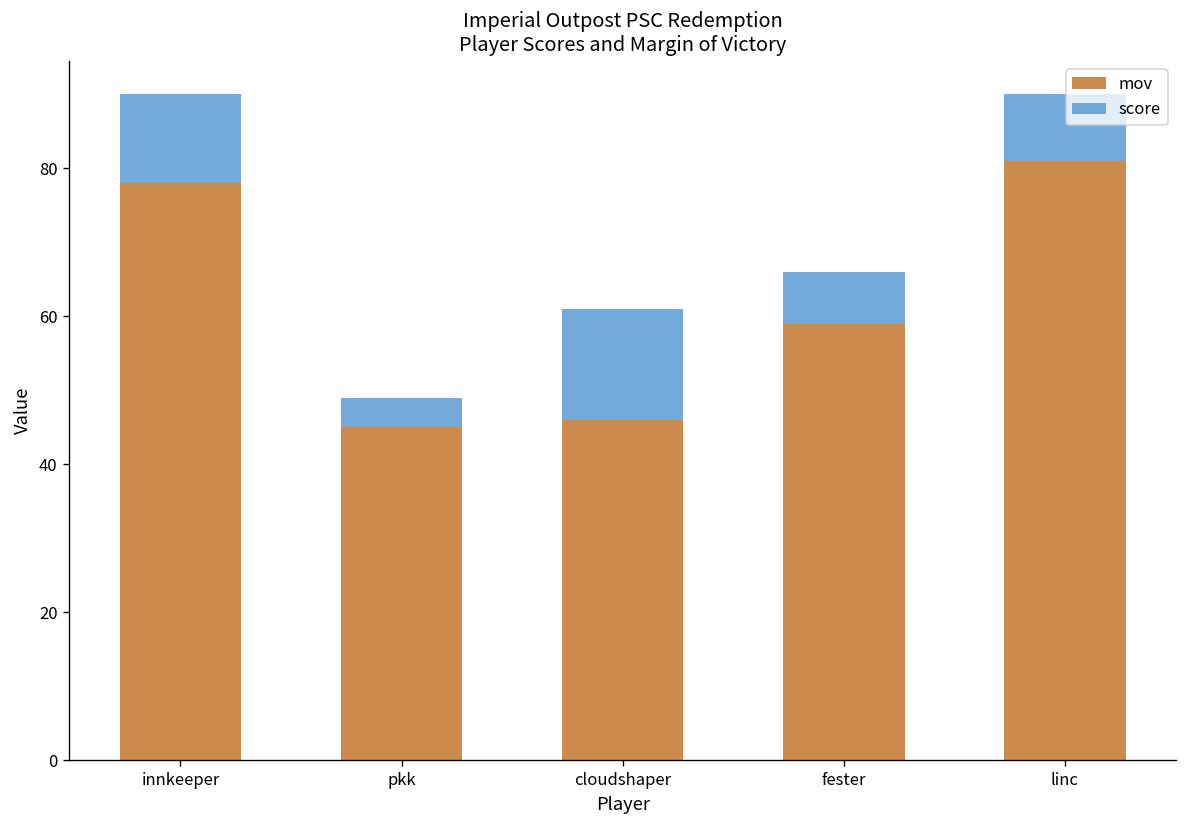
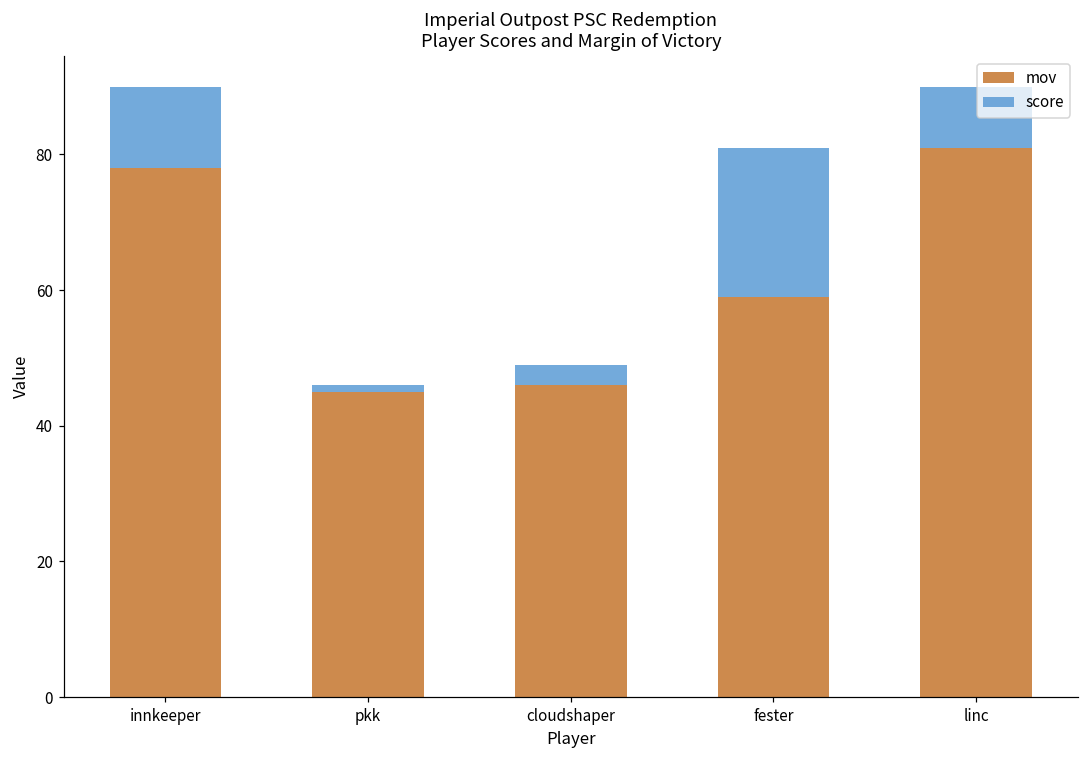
score, pkk: 4 -> 1
score, cloudshaper: 15 -> 3
score, fester: 7 -> 22
